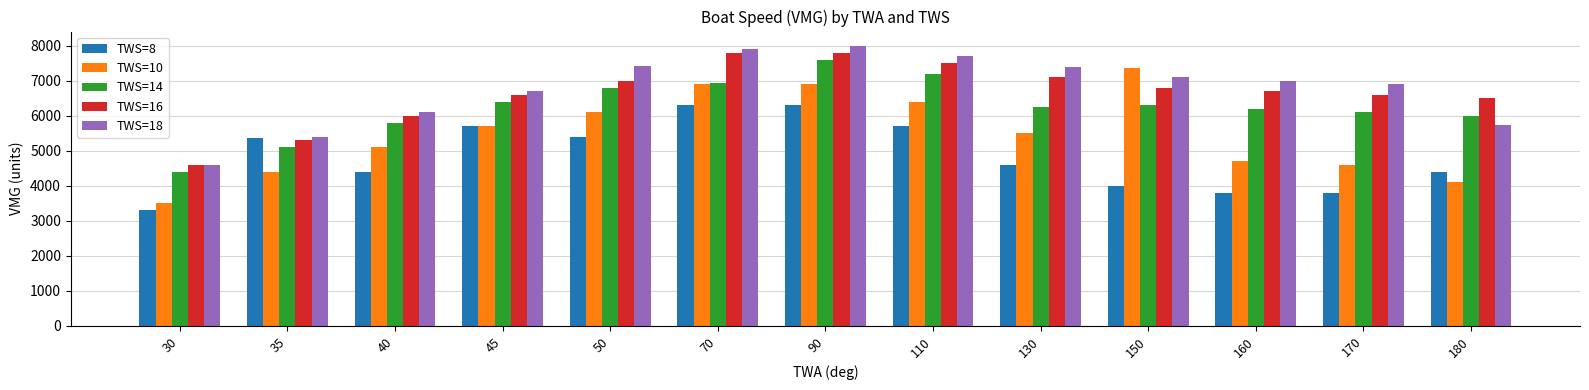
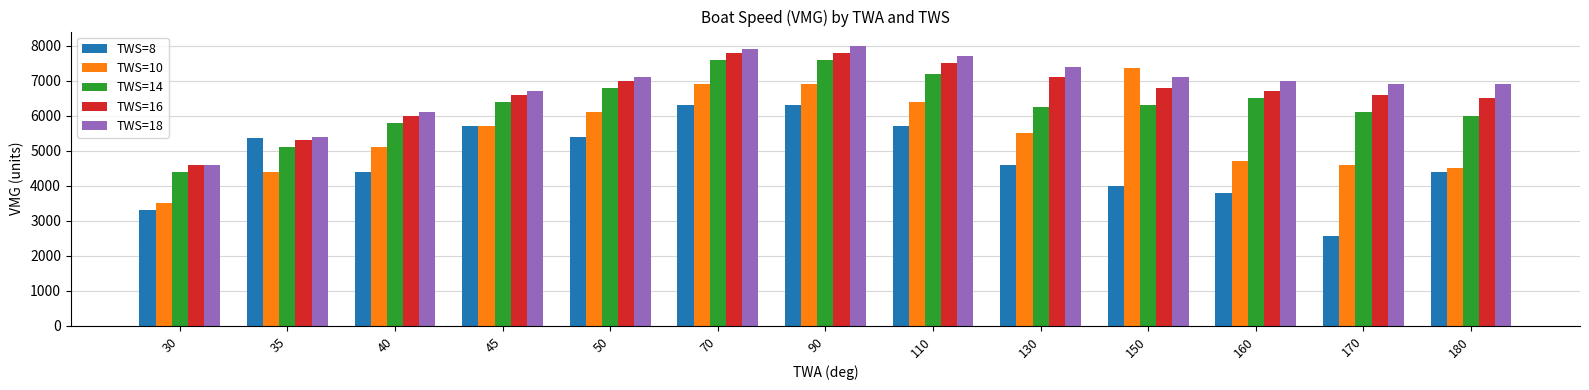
TWS=18, 50: 7400 -> 7100
TWS=14, 70: 6900 -> 7600
TWS=14, 160: 6200 -> 6500
TWS=8, 170: 3800 -> 2600
TWS=10, 180: 4100 -> 4500
TWS=18, 180: 5700 -> 6900
